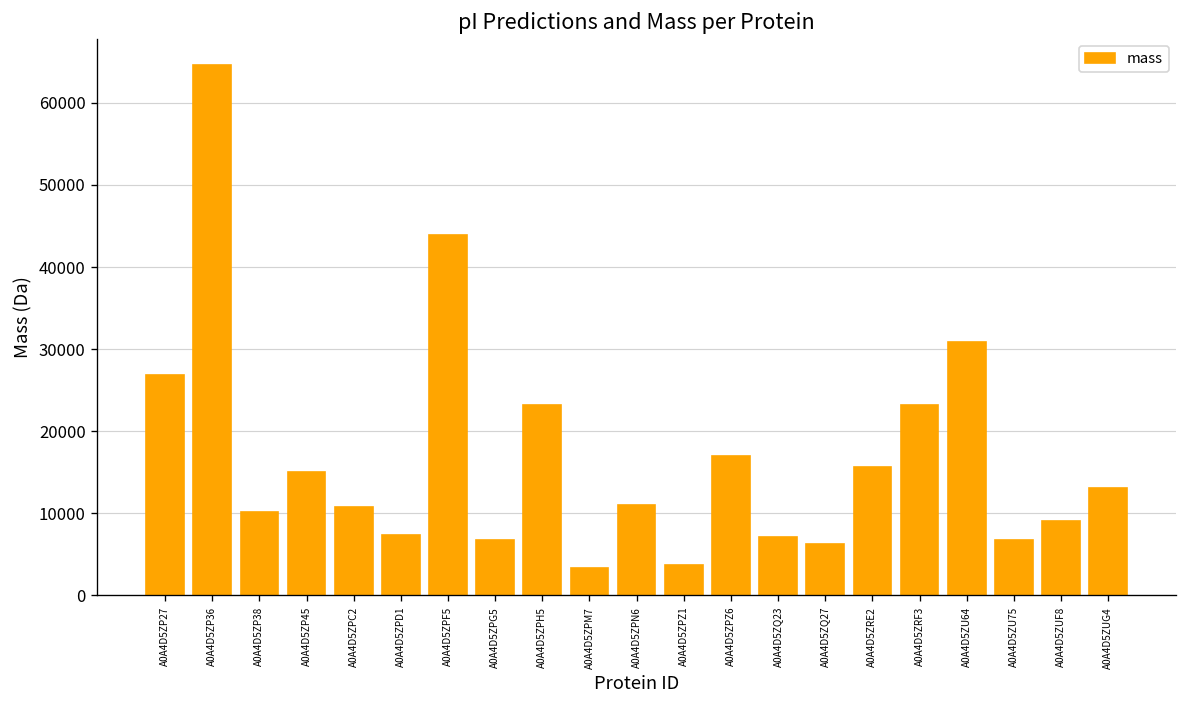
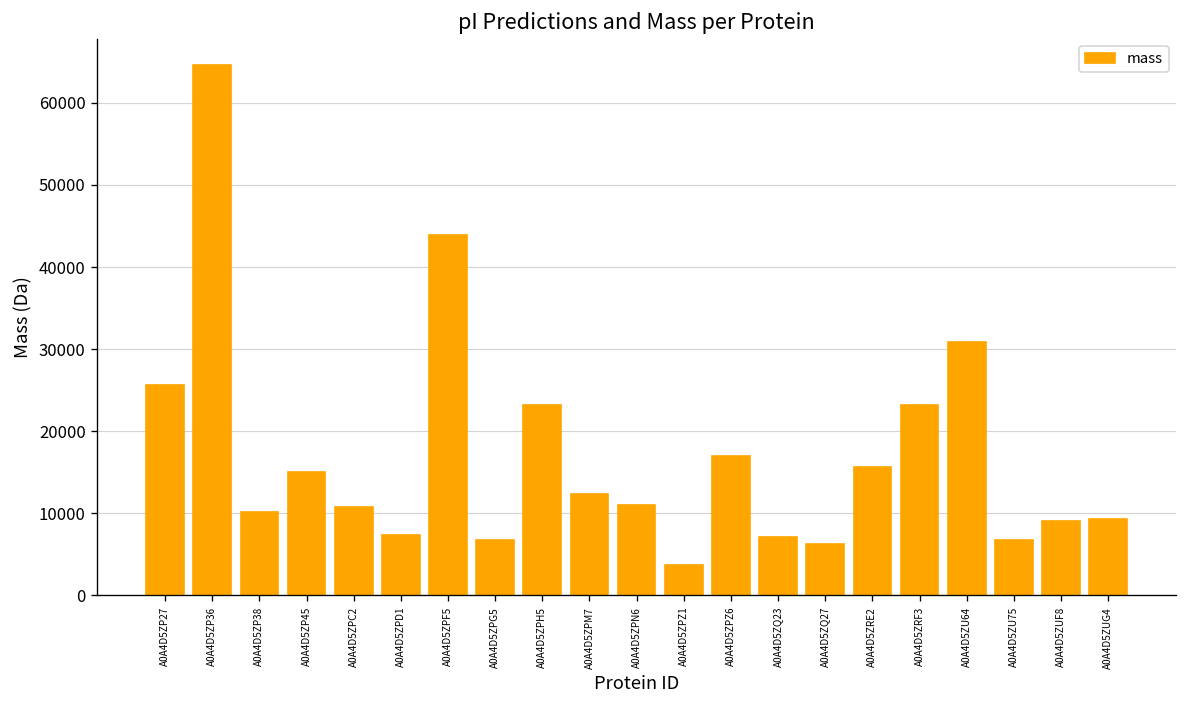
A0A4D5ZP27: 27000 -> 26000
A0A4D5ZPM7: 3000 -> 12000
A0A4D5ZUG4: 13000 -> 9000
